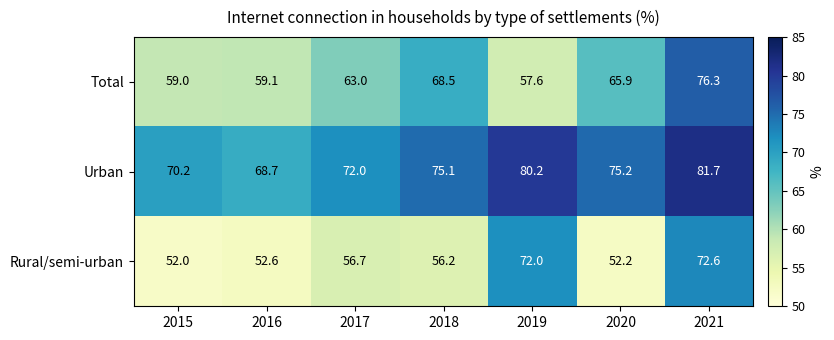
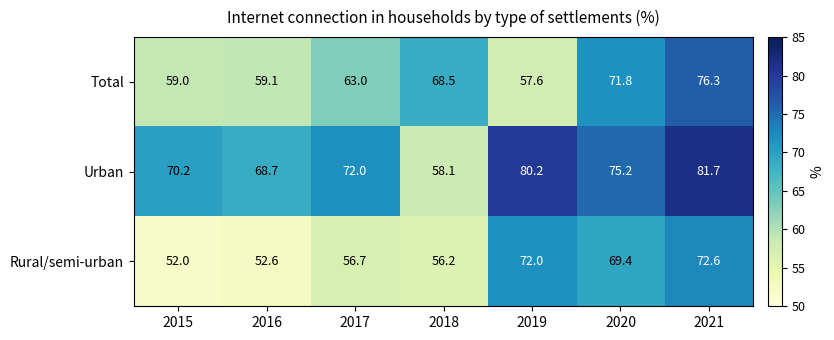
Total, 2020: 65.9 -> 71.8
Urban, 2018: 75.1 -> 58.1
Rural/semi-urban, 2020: 52.2 -> 69.4
